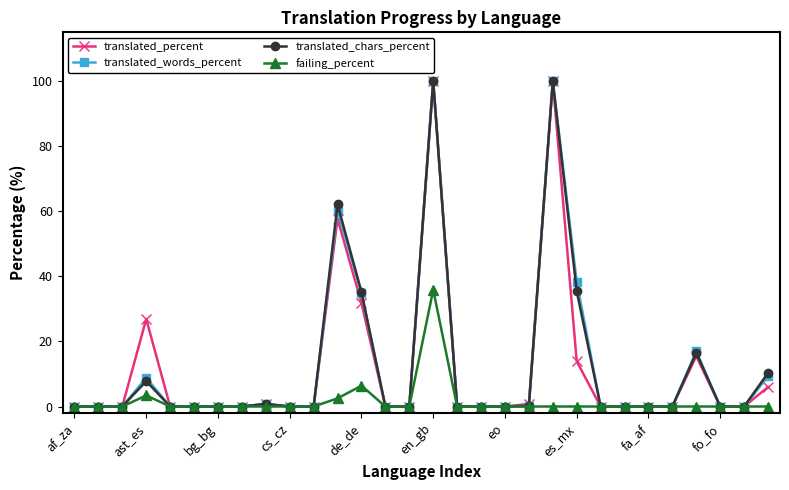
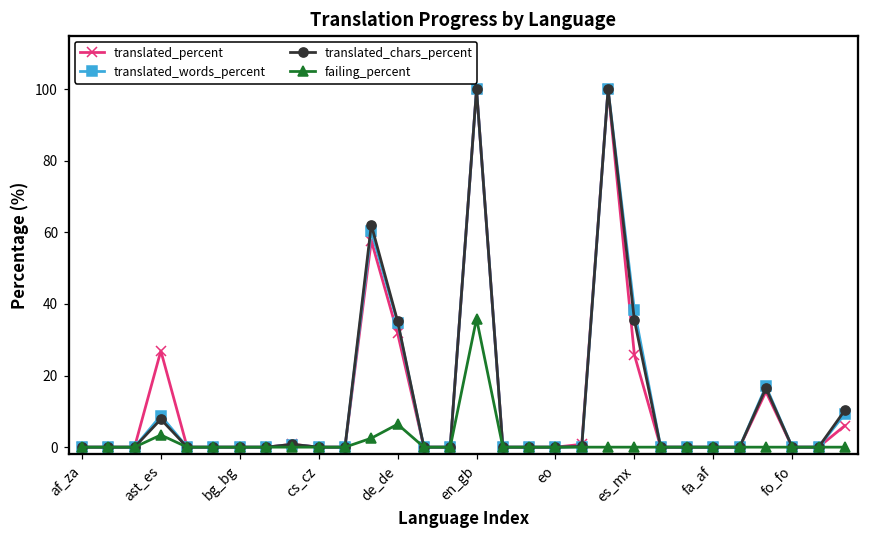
translated_percent, es_mx: 14 -> 26
